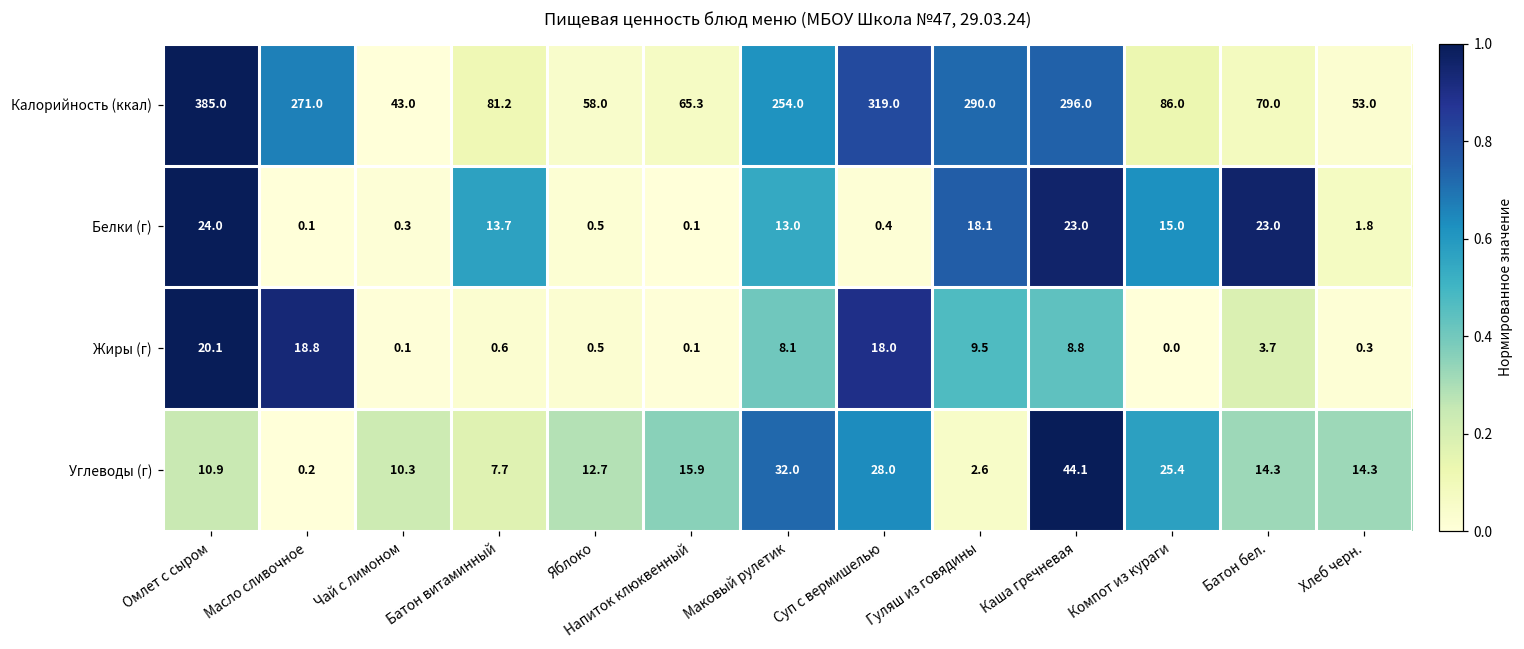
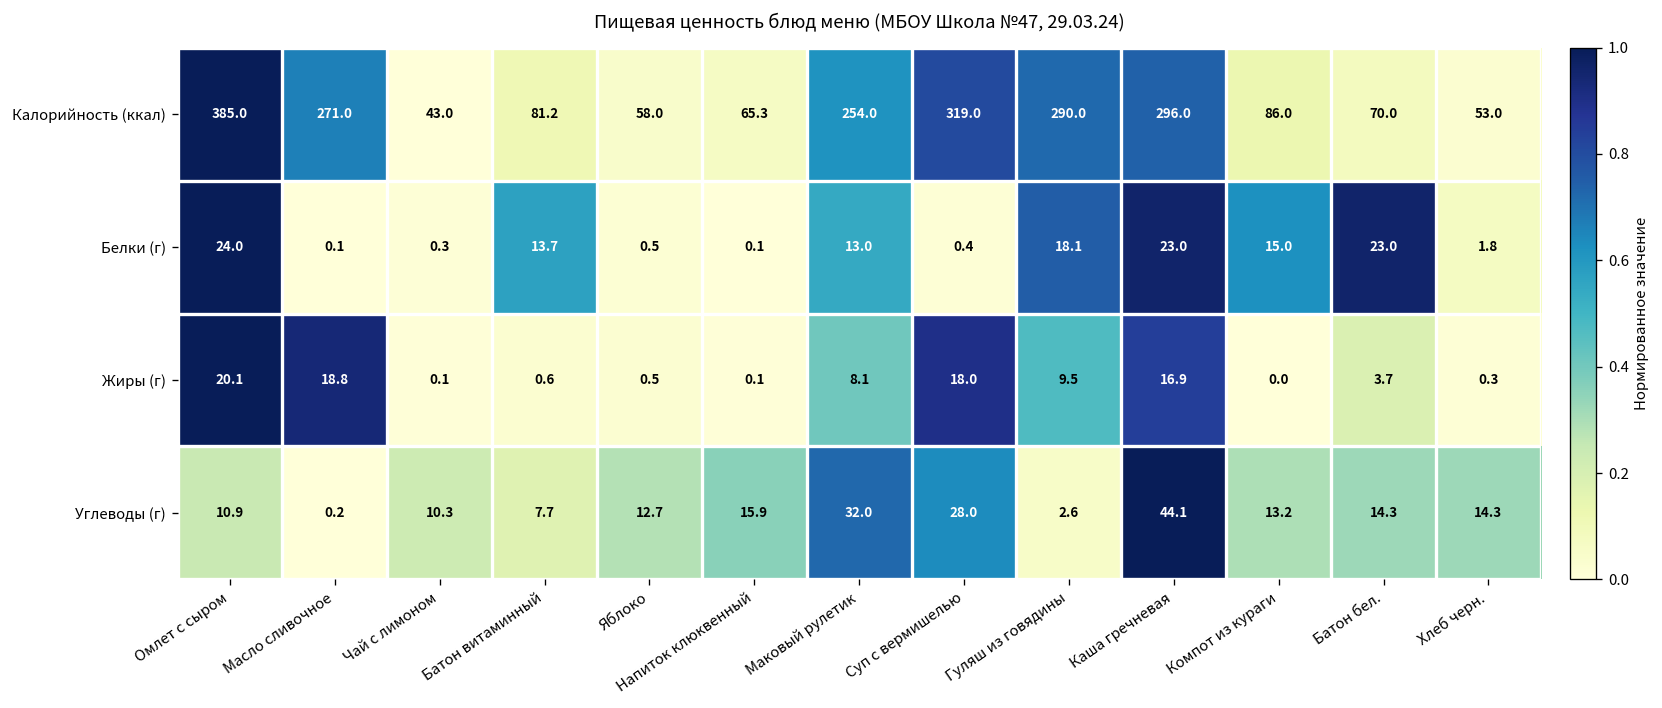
Жиры (г), Каша гречневая: 8.8 -> 16.9
Углеводы (г), Компот из кураги: 25.4 -> 13.2
